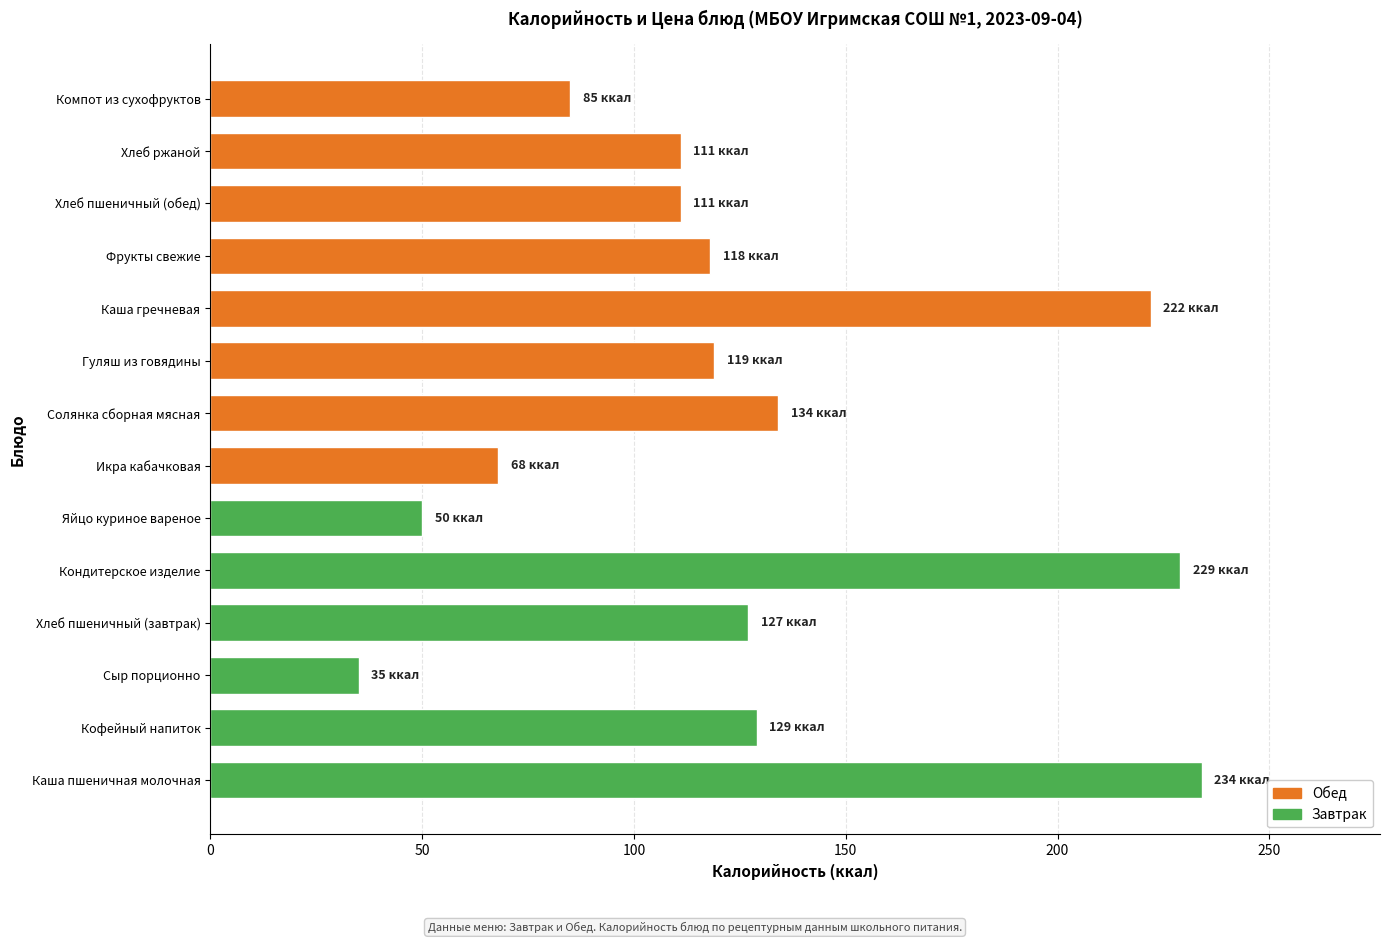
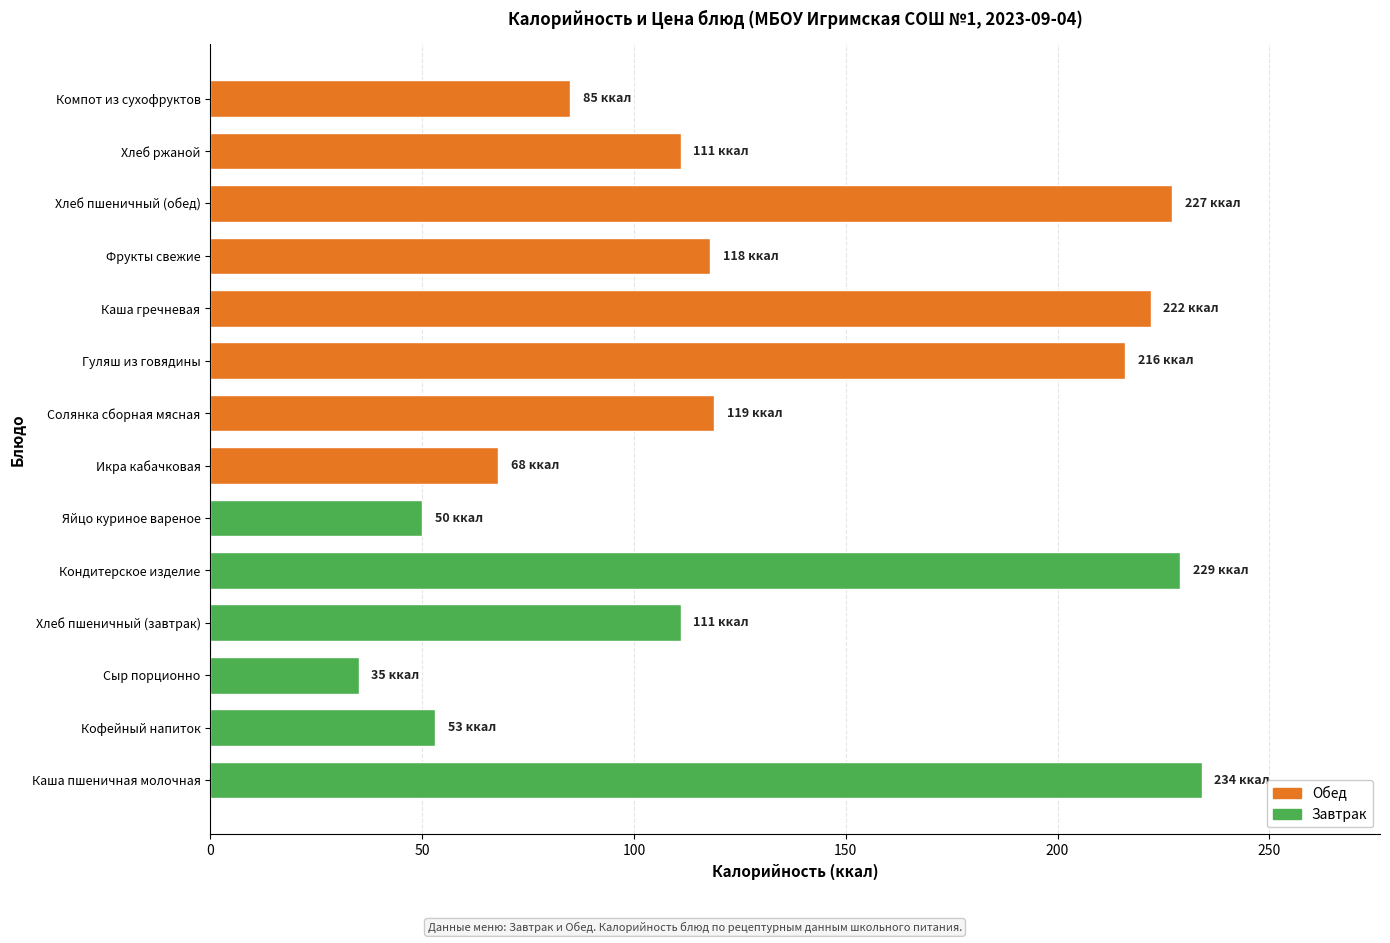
Хлеб пшеничный (обед): 111 -> 227
Гуляш из говядины: 119 -> 216
Солянка сборная мясная: 134 -> 119
Хлеб пшеничный (завтрак): 127 -> 111
Кофейный напиток: 129 -> 53
